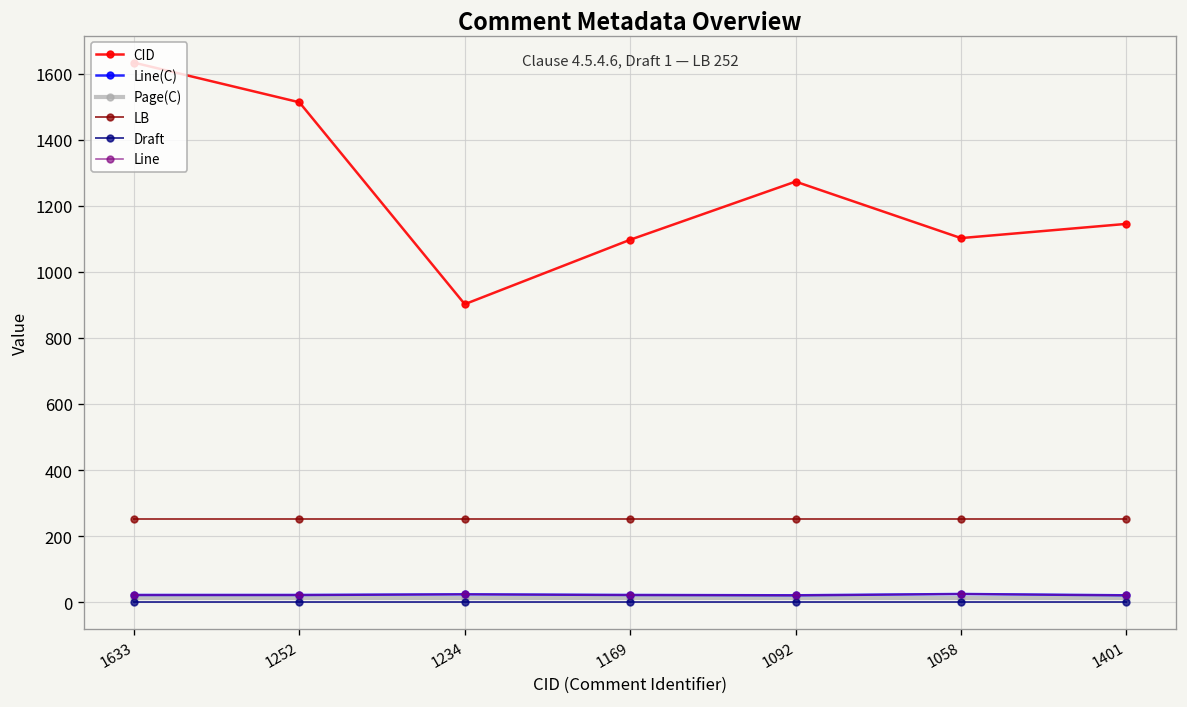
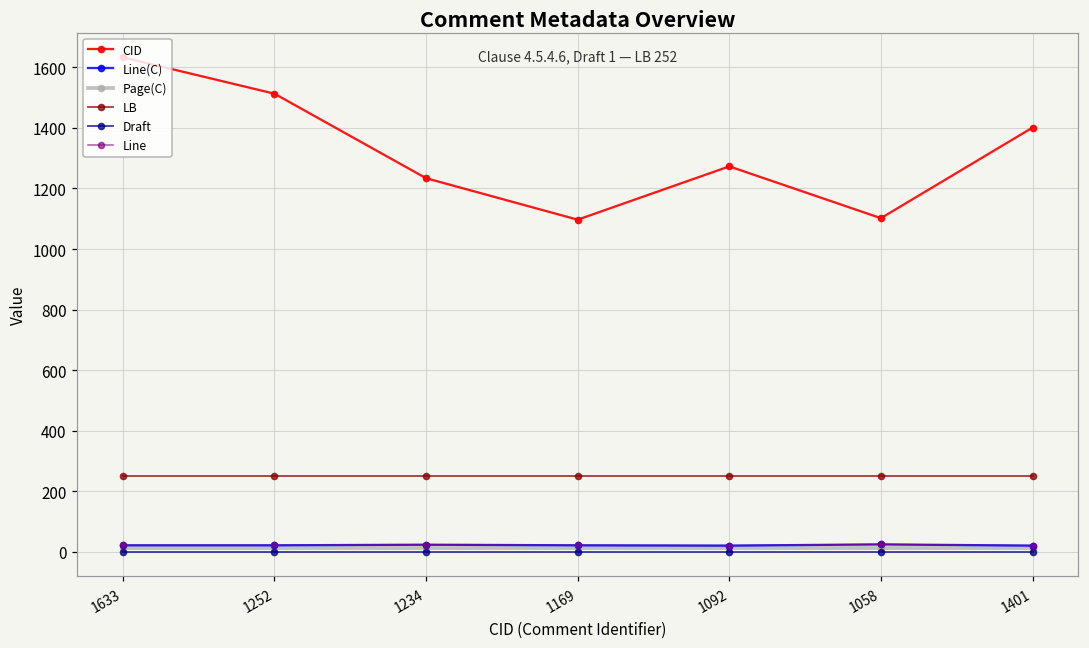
CID, 1234: 900 -> 1230
CID, 1401: 1150 -> 1400
